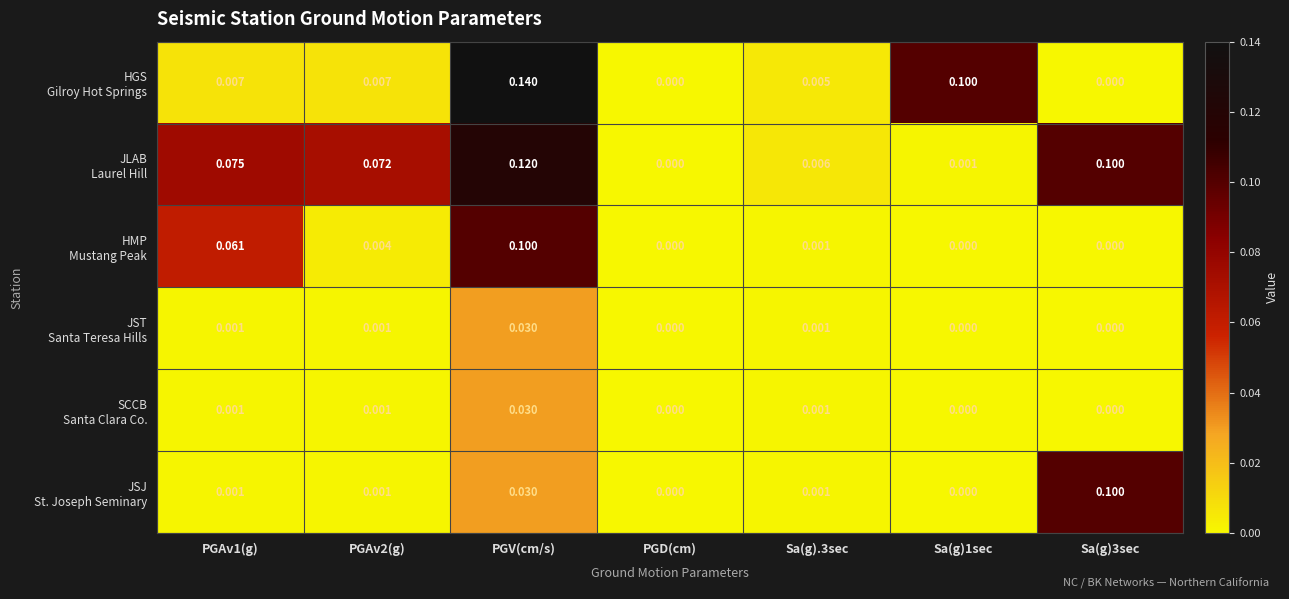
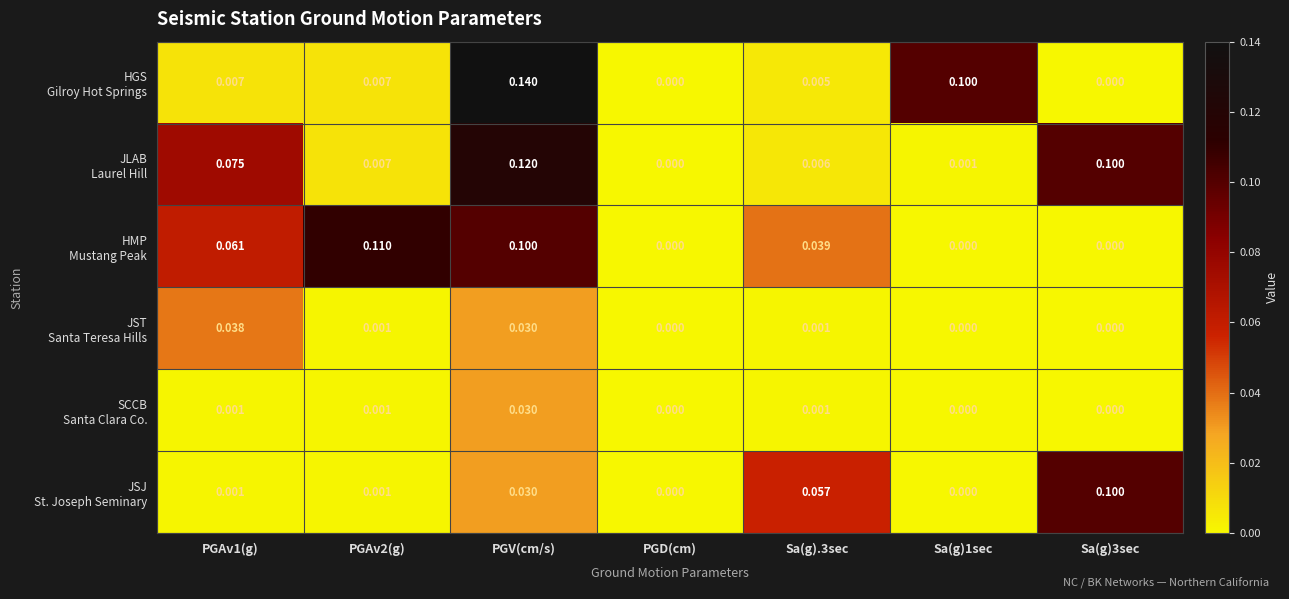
JLAB Laurel Hill, PGAv2(g): 0.072 -> 0.007
HMP Mustang Peak, PGAv2(g): 0.004 -> 0.110
HMP Mustang Peak, Sa(g).3sec: 0.001 -> 0.039
JST Santa Teresa Hills, PGAv1(g): 0.001 -> 0.038
JSJ St. Joseph Seminary, Sa(g).3sec: 0.001 -> 0.057
